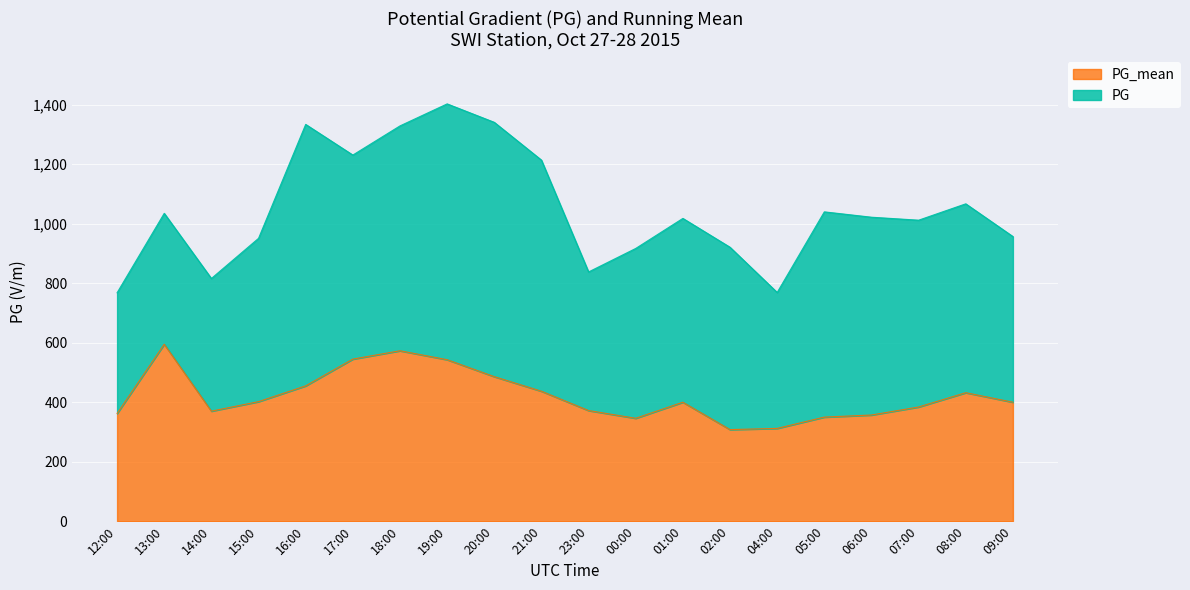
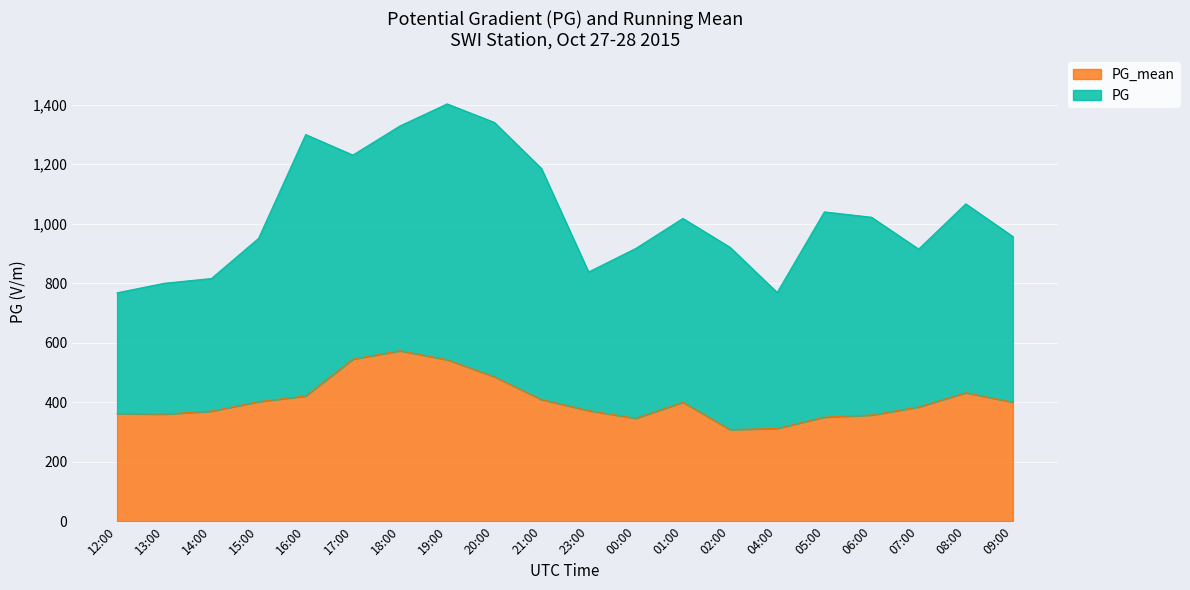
PG_mean, 13:00: 600 -> 360
PG_mean, 16:00: 460 -> 420
PG_mean, 21:00: 440 -> 410
PG, 07:00: 630 -> 530
